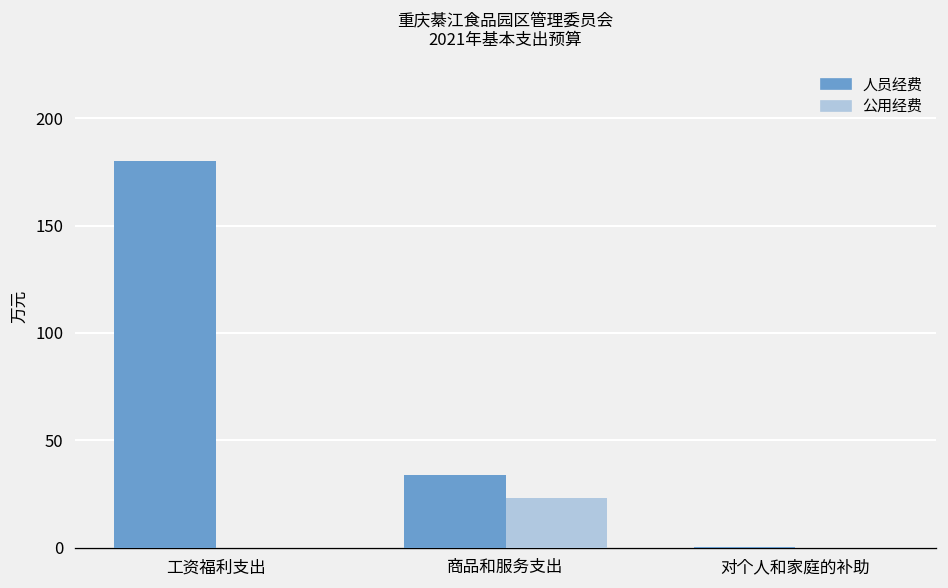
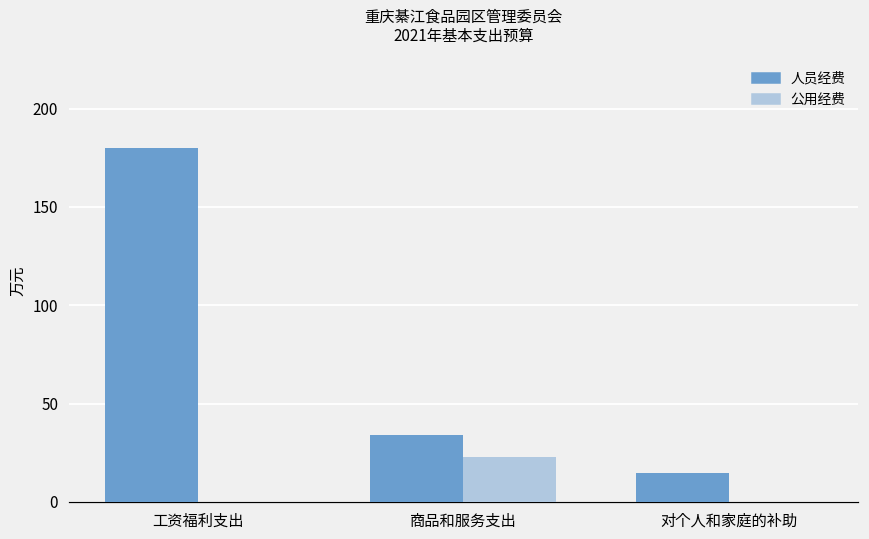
人员经费, 对个人和家庭的补助: 0 -> 15
